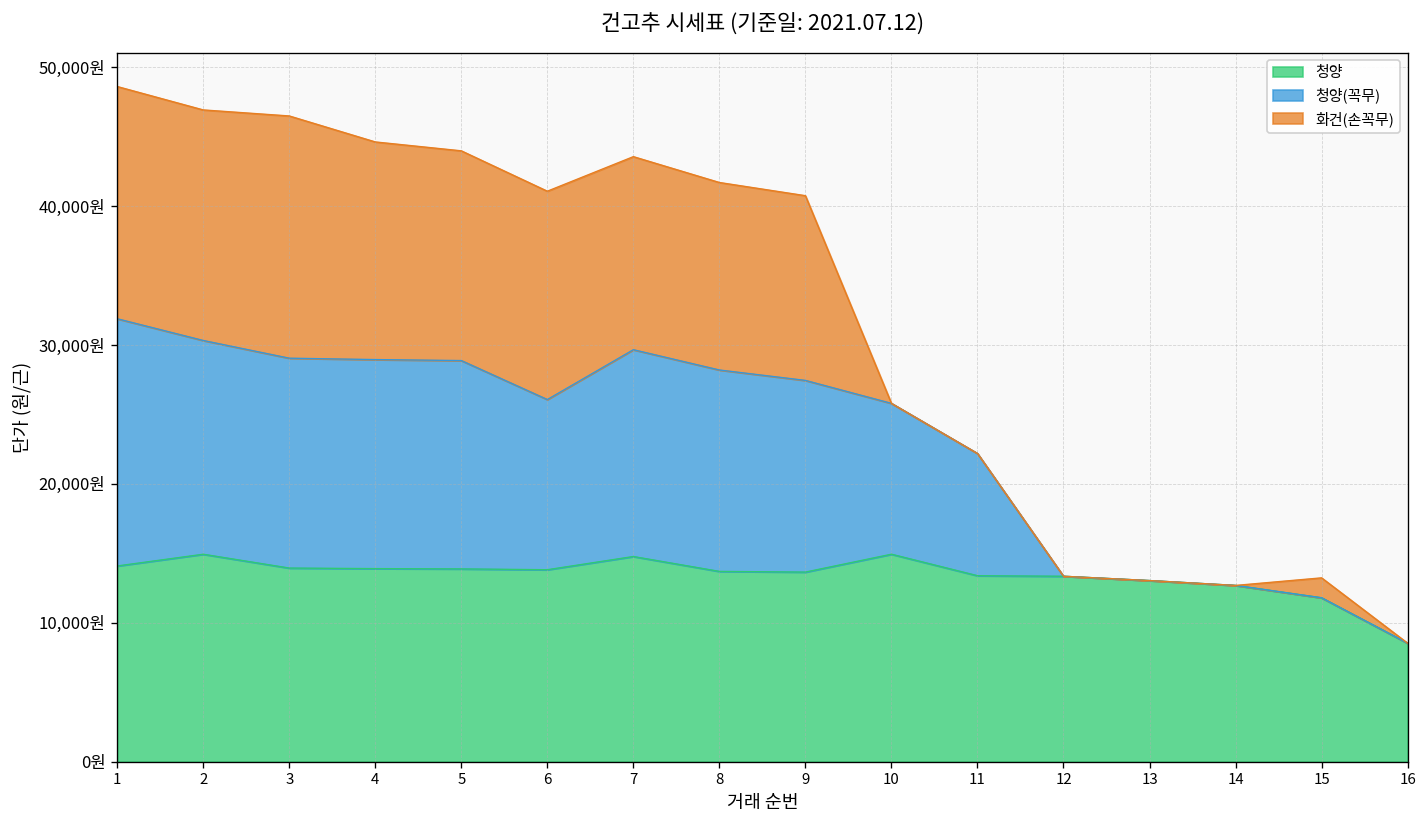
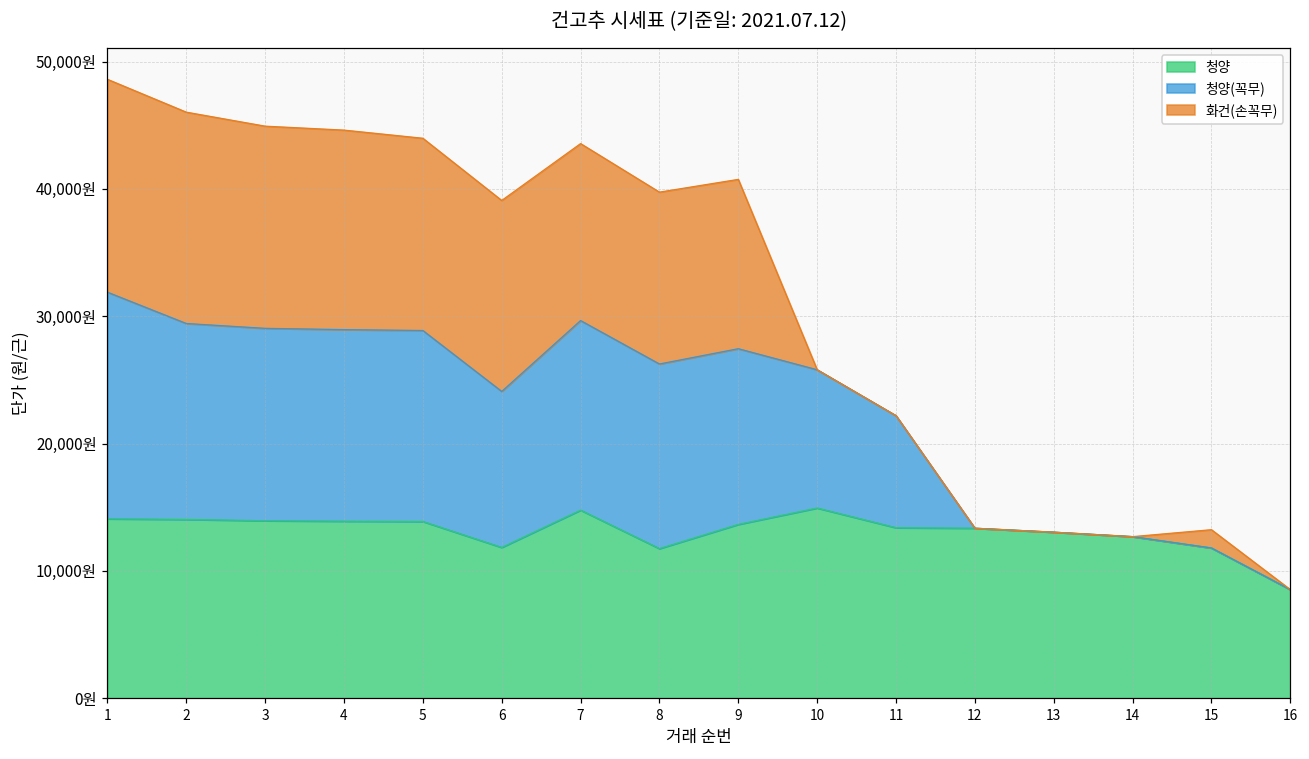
청양, 2: 14,900원 -> 14,000원
화건(손꼭무), 3: 17,400원 -> 15,900원
청양, 6: 13,800원 -> 11,800원
청양, 8: 13,700원 -> 11,700원
